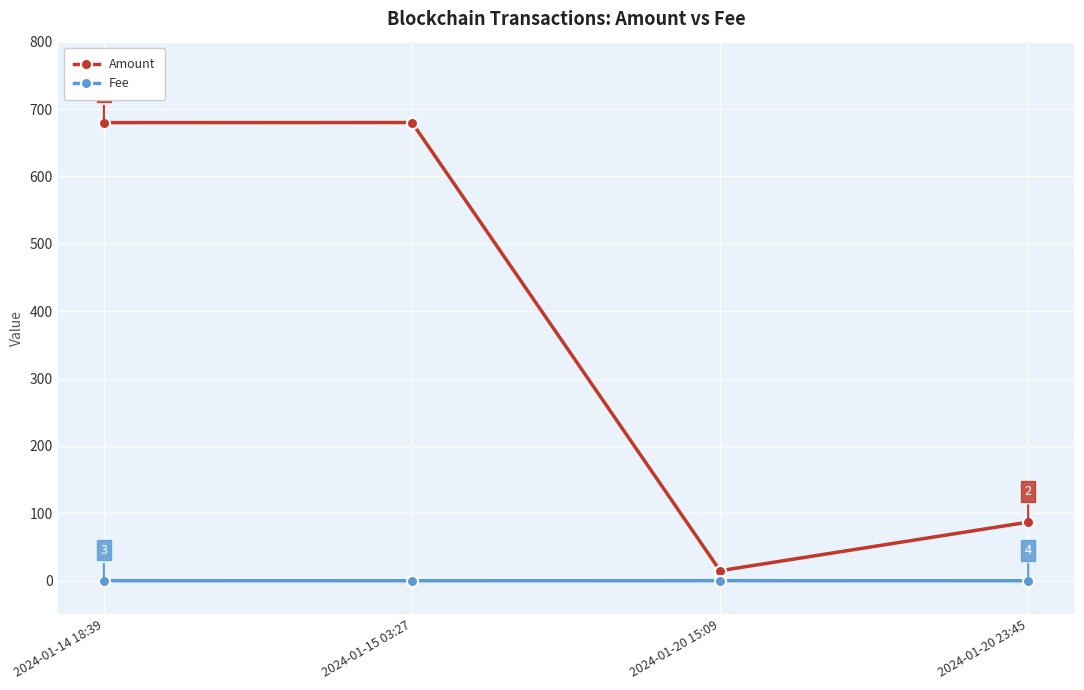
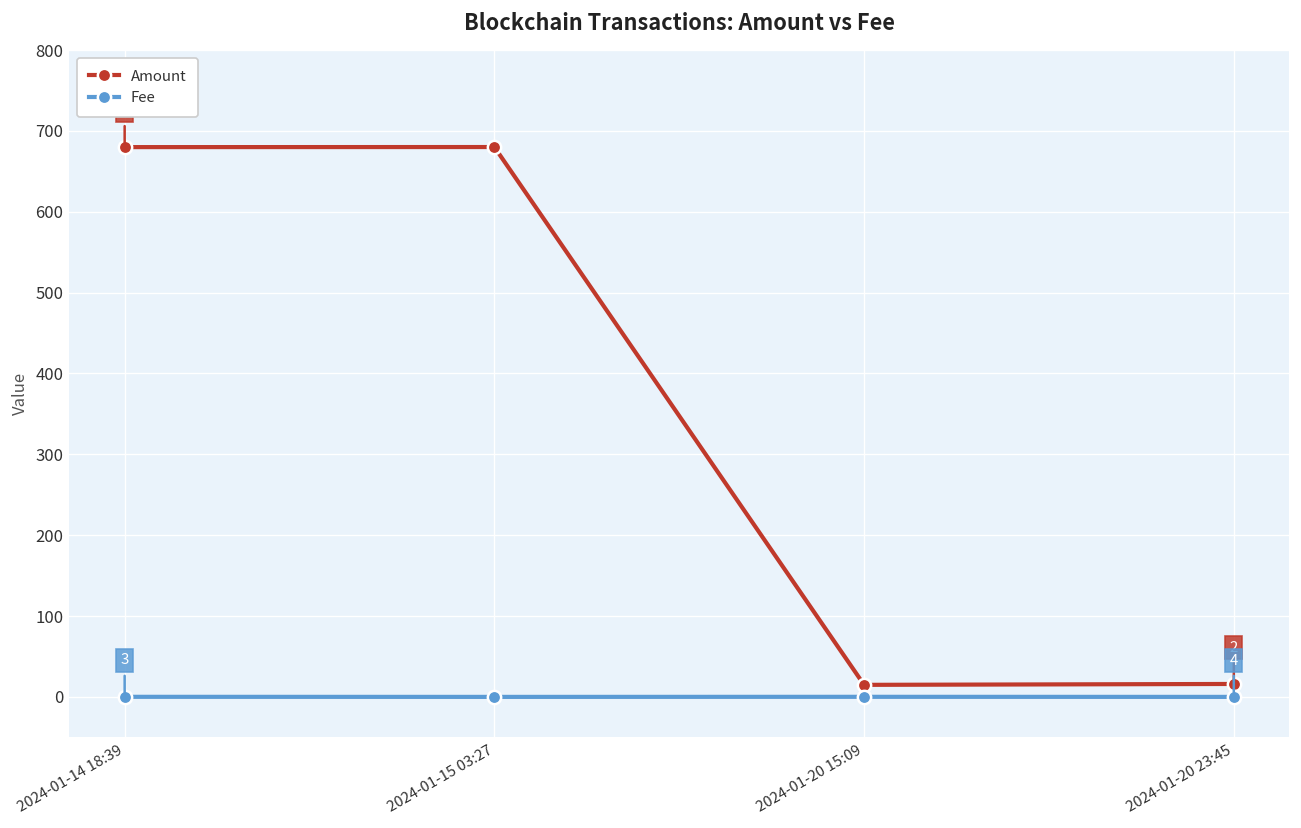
Amount, 2024-01-20 23:45: 90 -> 20
